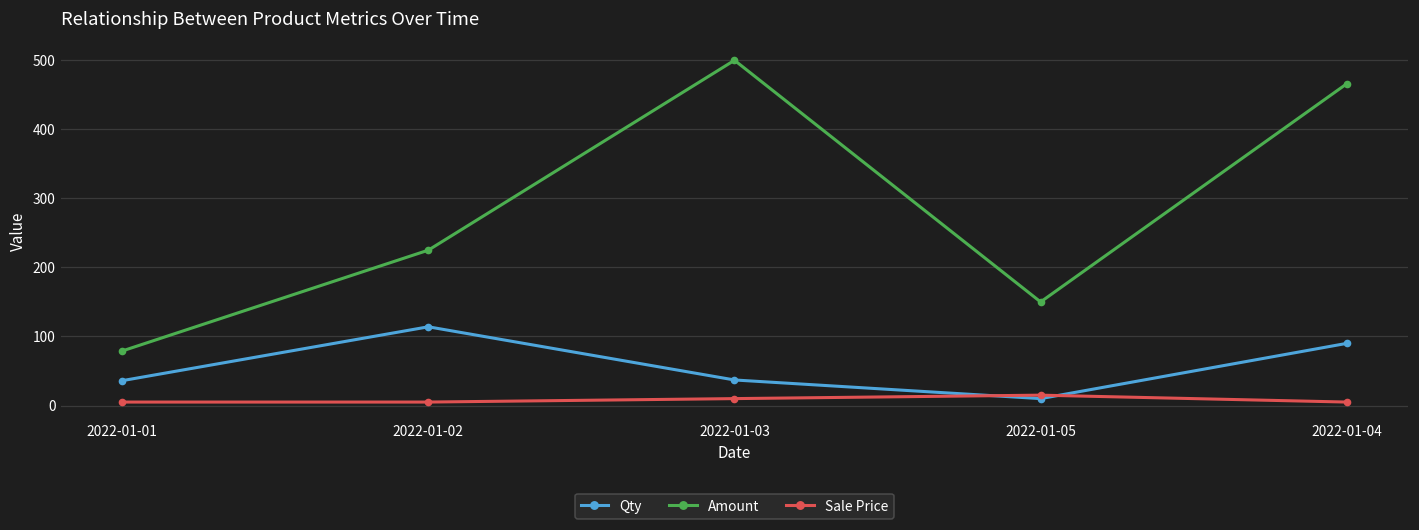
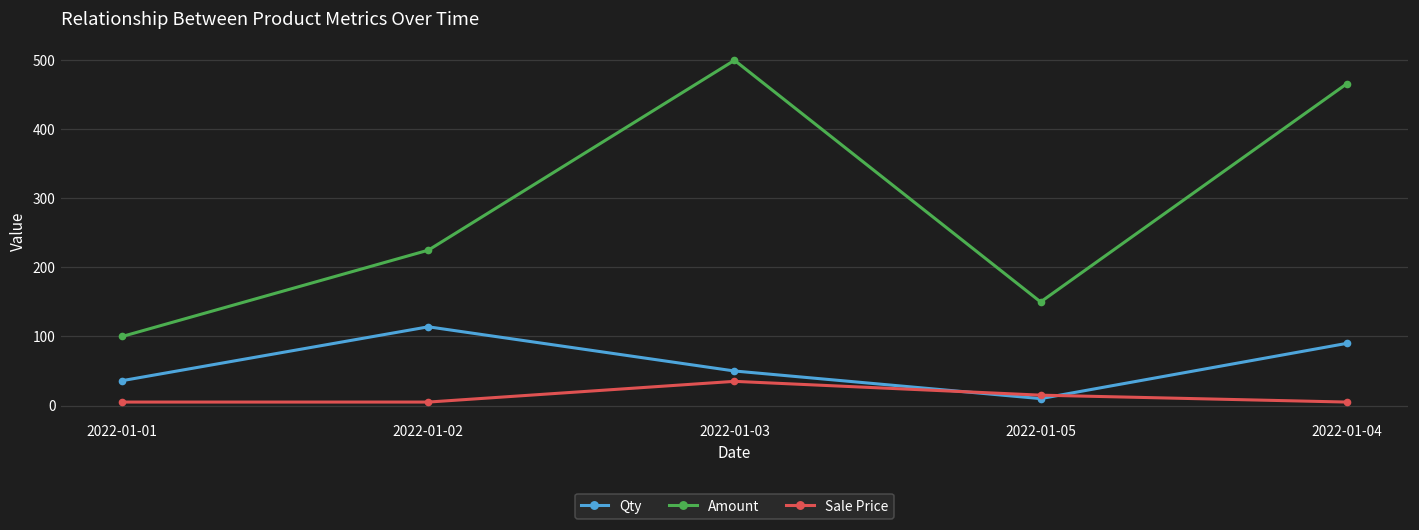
Amount, 2022-01-01: 80 -> 100
Qty, 2022-01-03: 40 -> 50
Sale Price, 2022-01-03: 10 -> 40
